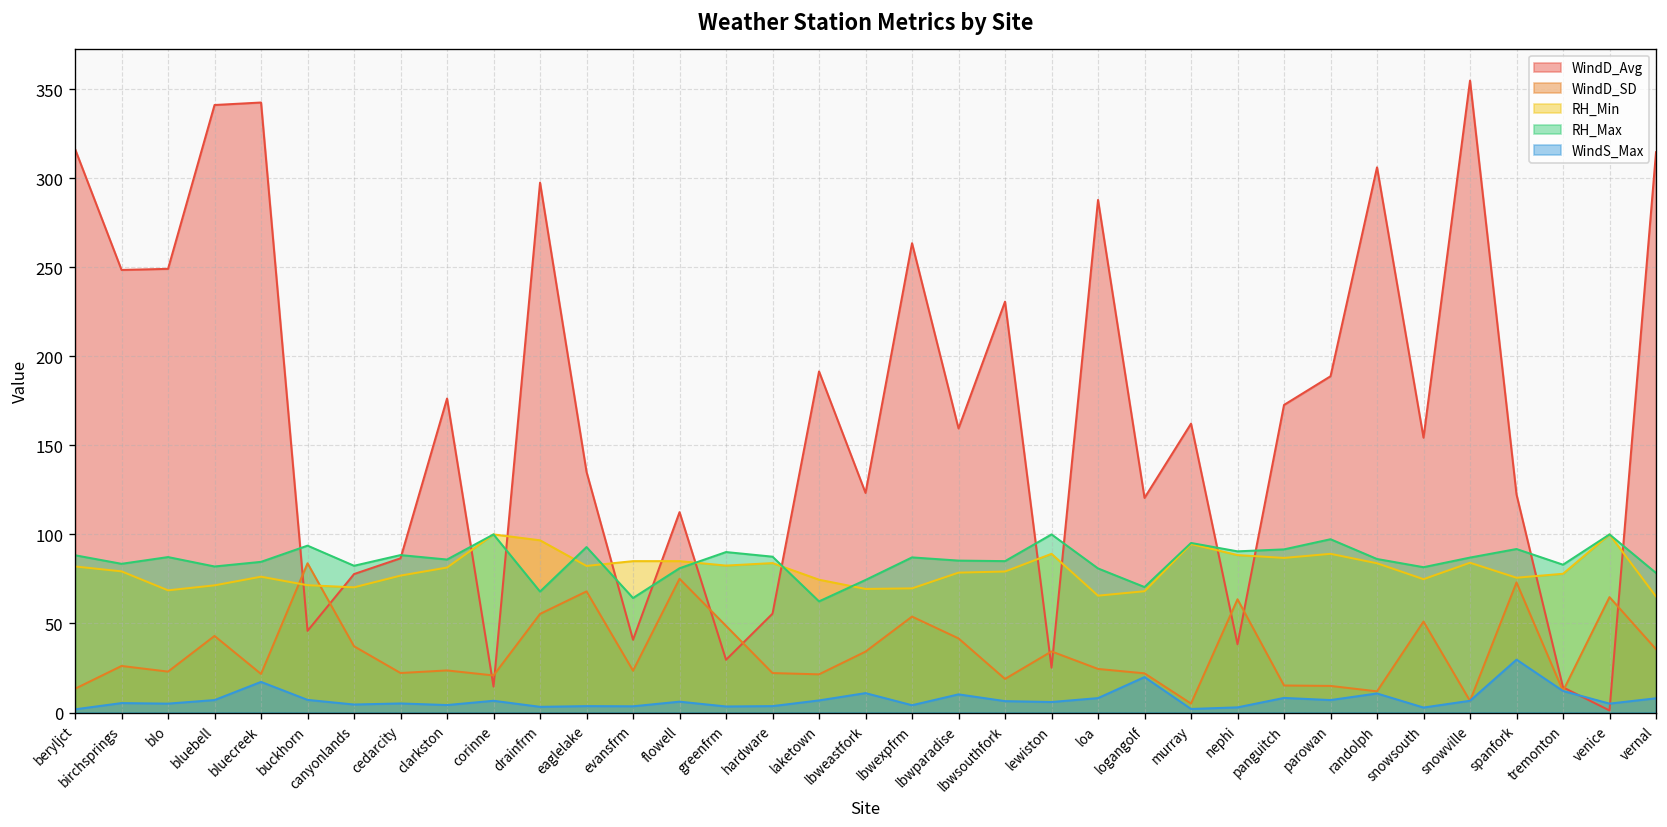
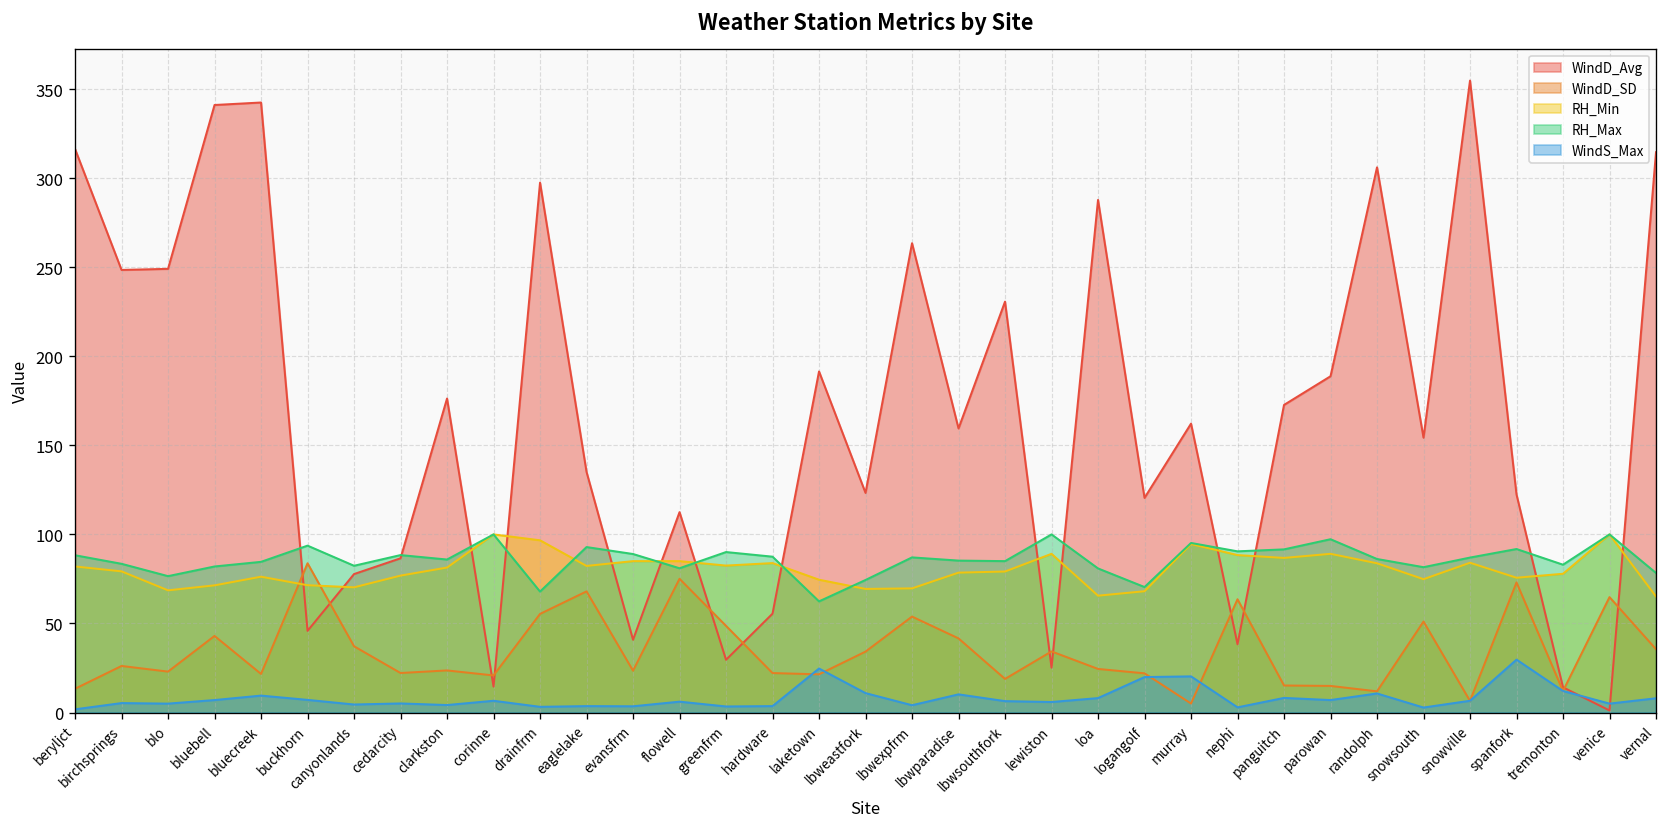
RH_Max, blo: 87 -> 77
WindS_Max, bluecreek: 17 -> 10
RH_Max, evansfrm: 64 -> 89
WindS_Max, laketown: 7 -> 25
WindS_Max, murray: 2 -> 20
